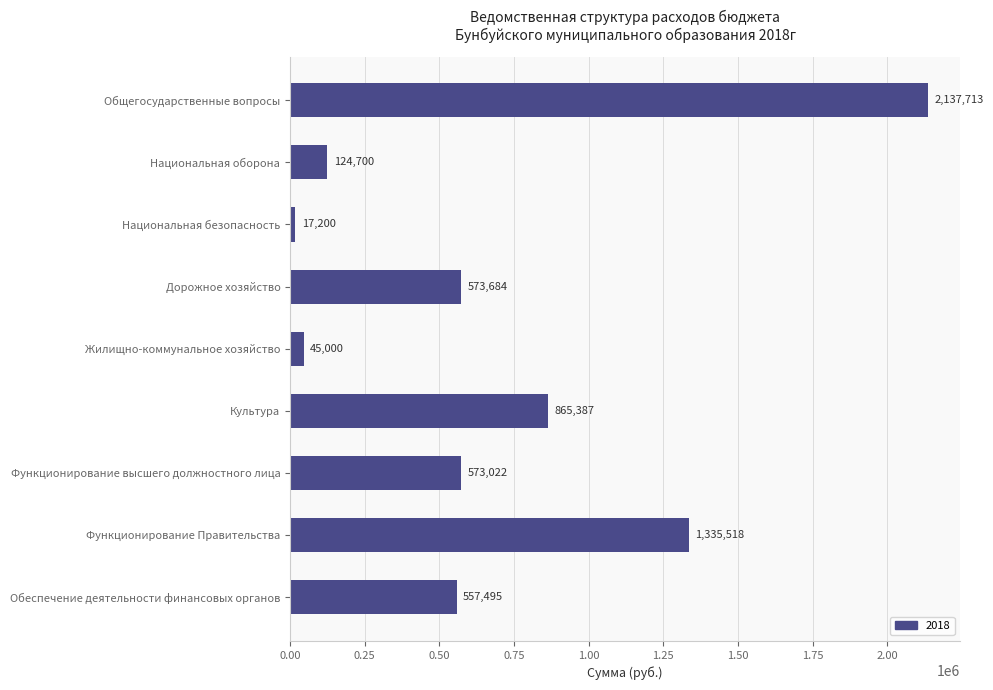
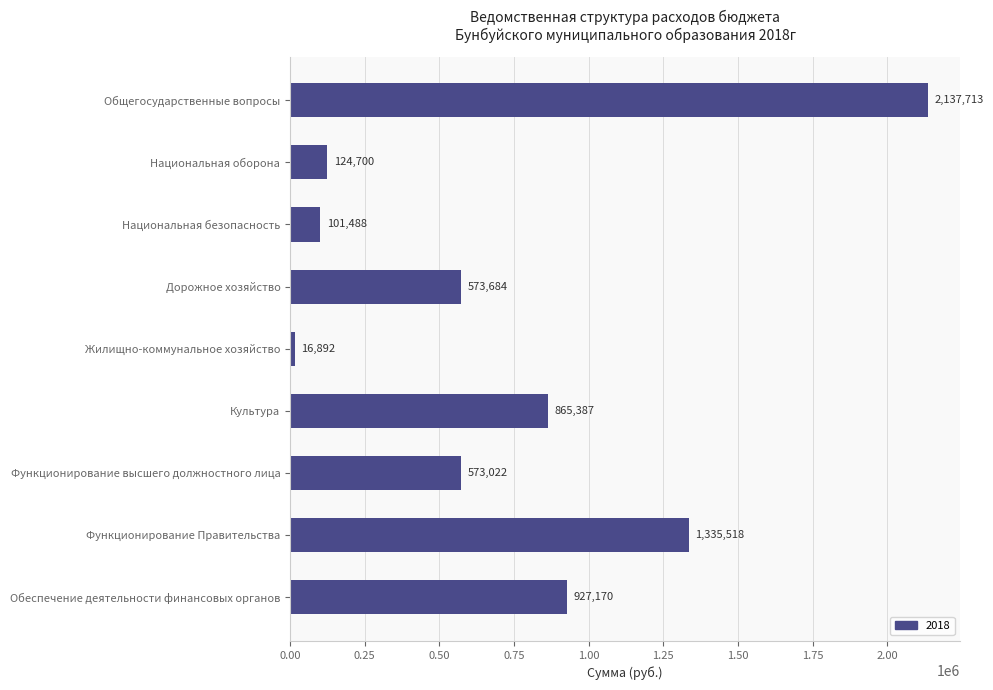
Национальная безопасность: 17,200 -> 101,488
Жилищно-коммунальное хозяйство: 45,000 -> 16,892
Обеспечение деятельности финансовых органов: 557,495 -> 927,170
